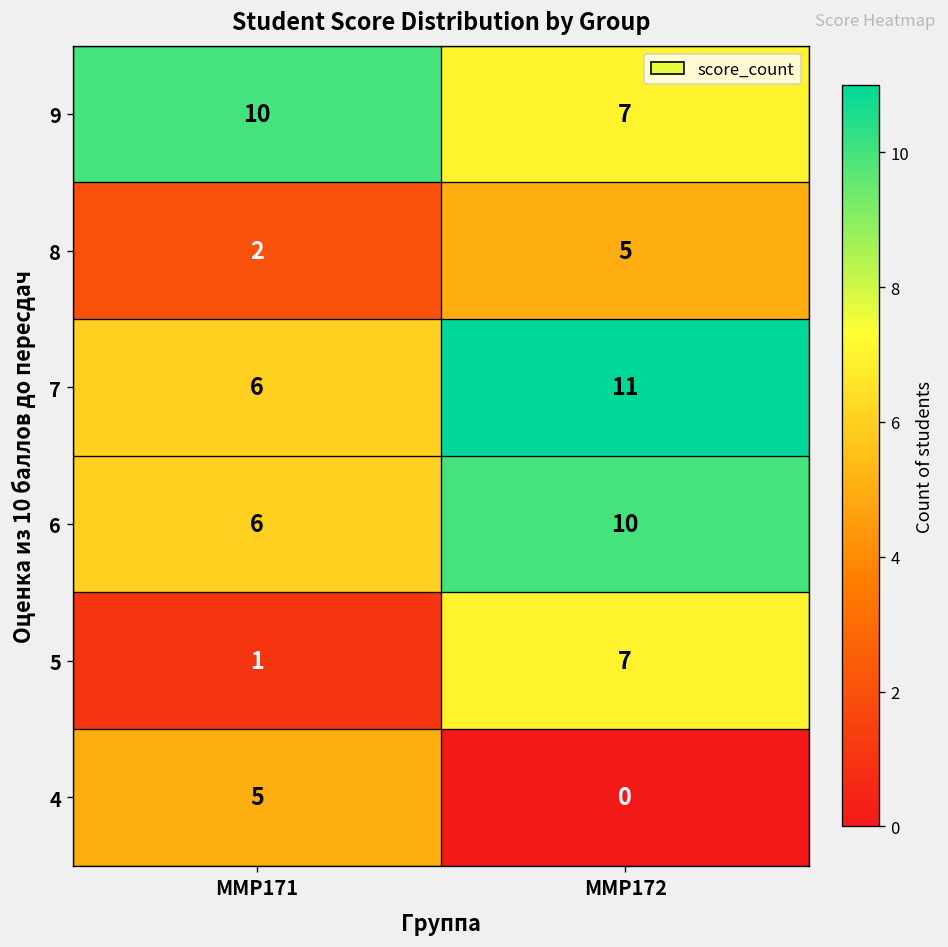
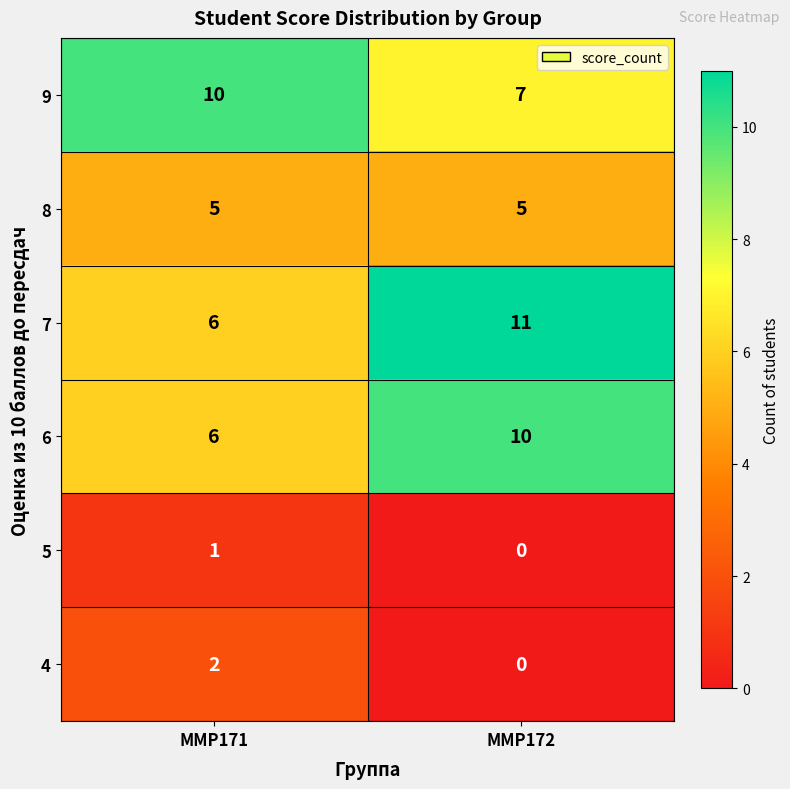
8, ММР171: 2 -> 5
5, ММР172: 7 -> 0
4, ММР171: 5 -> 2
